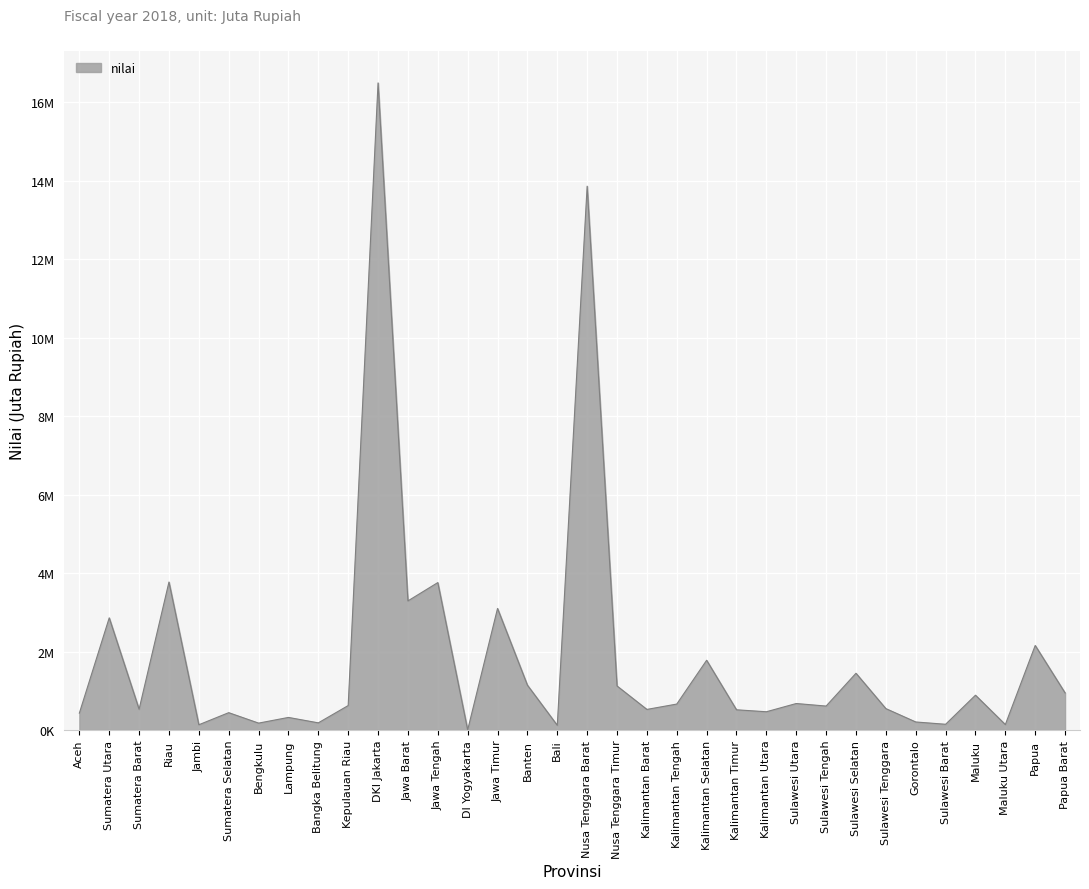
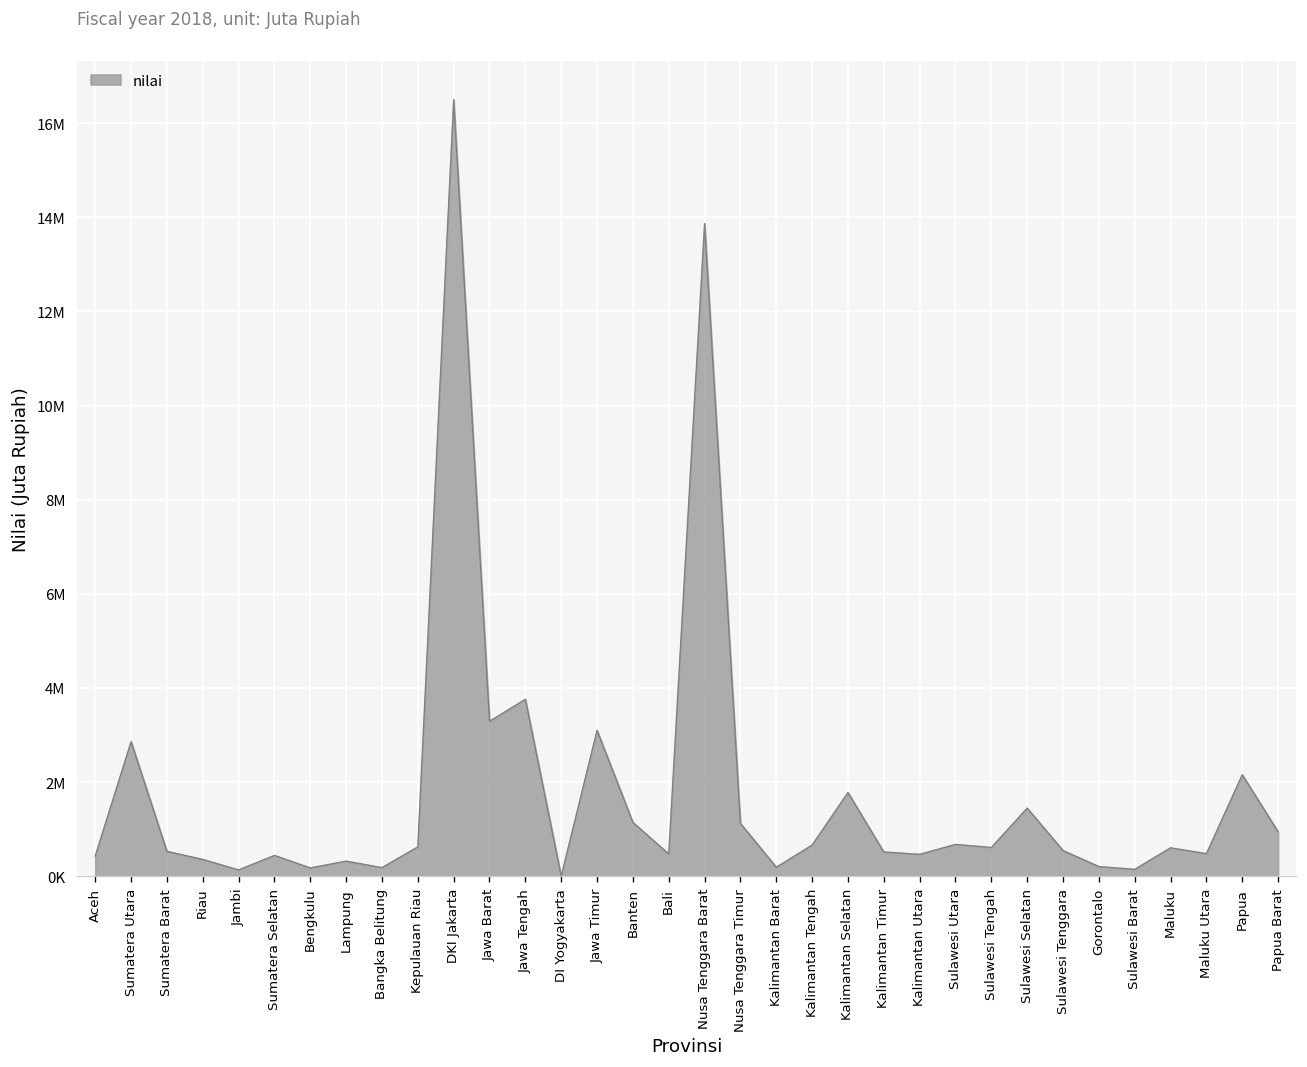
Riau: 3800000 -> 400000
Bali: 100000 -> 500000
Kalimantan Barat: 500000 -> 200000
Maluku: 900000 -> 600000
Maluku Utara: 100000 -> 500000
